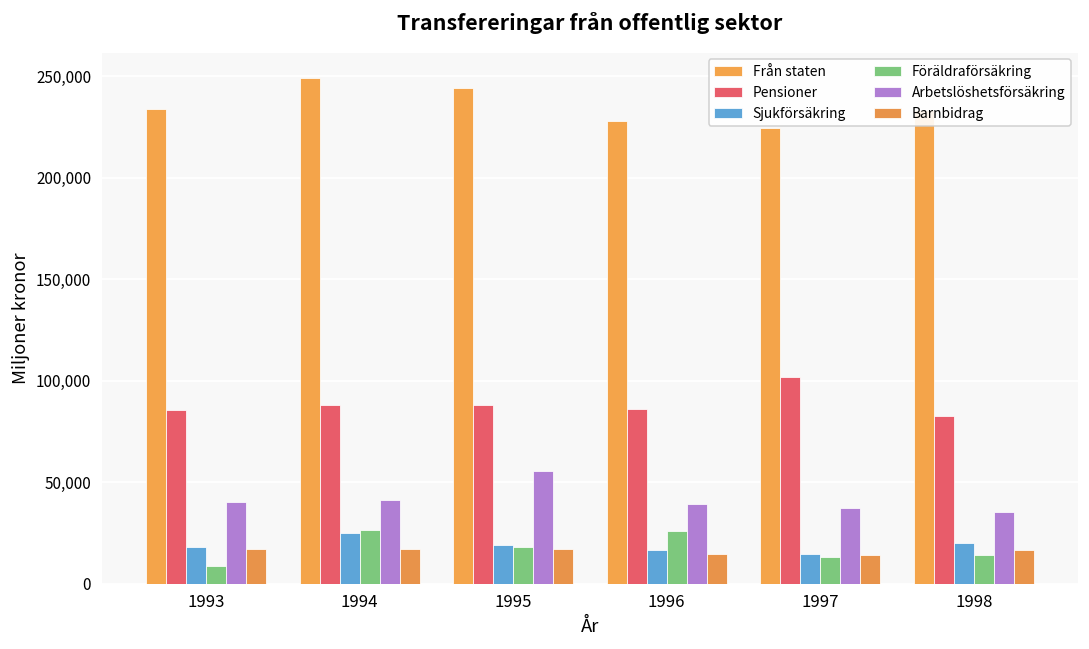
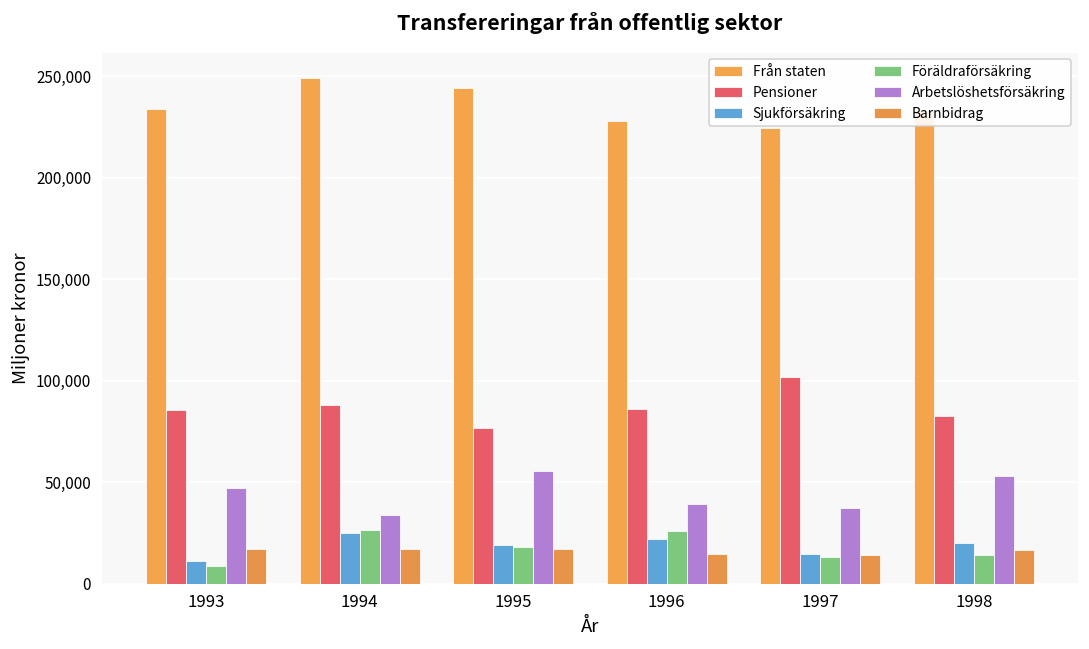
Sjukförsäkring, 1993: 18,000 -> 11,000
Arbetslöshetsförsäkring, 1993: 40,000 -> 47,000
Arbetslöshetsförsäkring, 1994: 41,000 -> 34,000
Pensioner, 1995: 88,000 -> 77,000
Sjukförsäkring, 1996: 16,000 -> 22,000
Arbetslöshetsförsäkring, 1998: 35,000 -> 53,000
